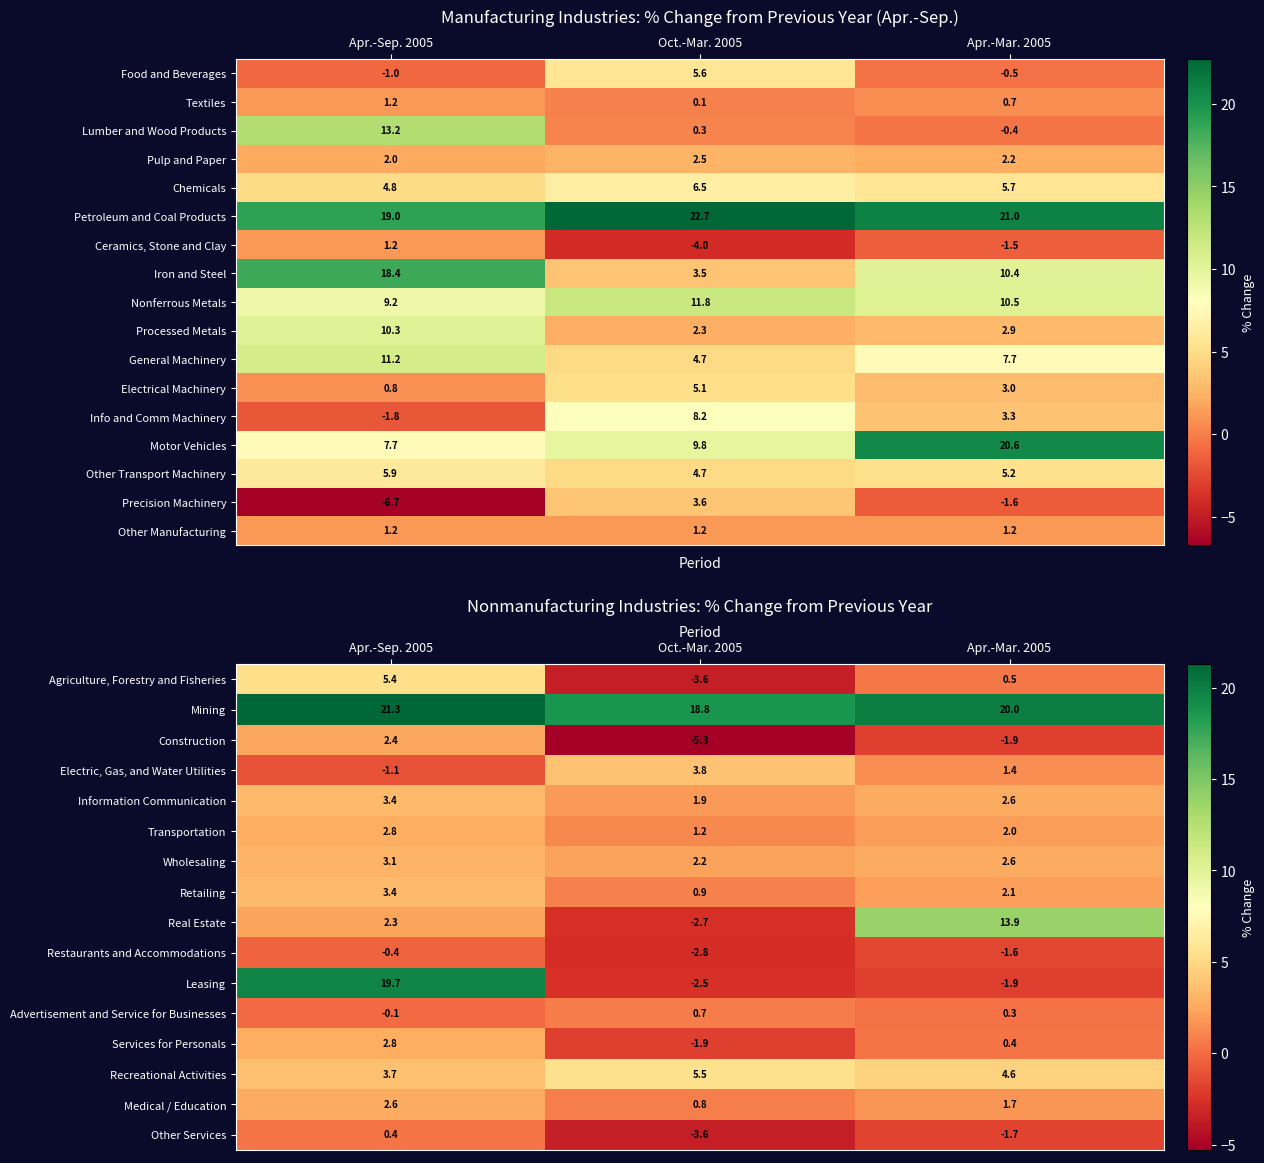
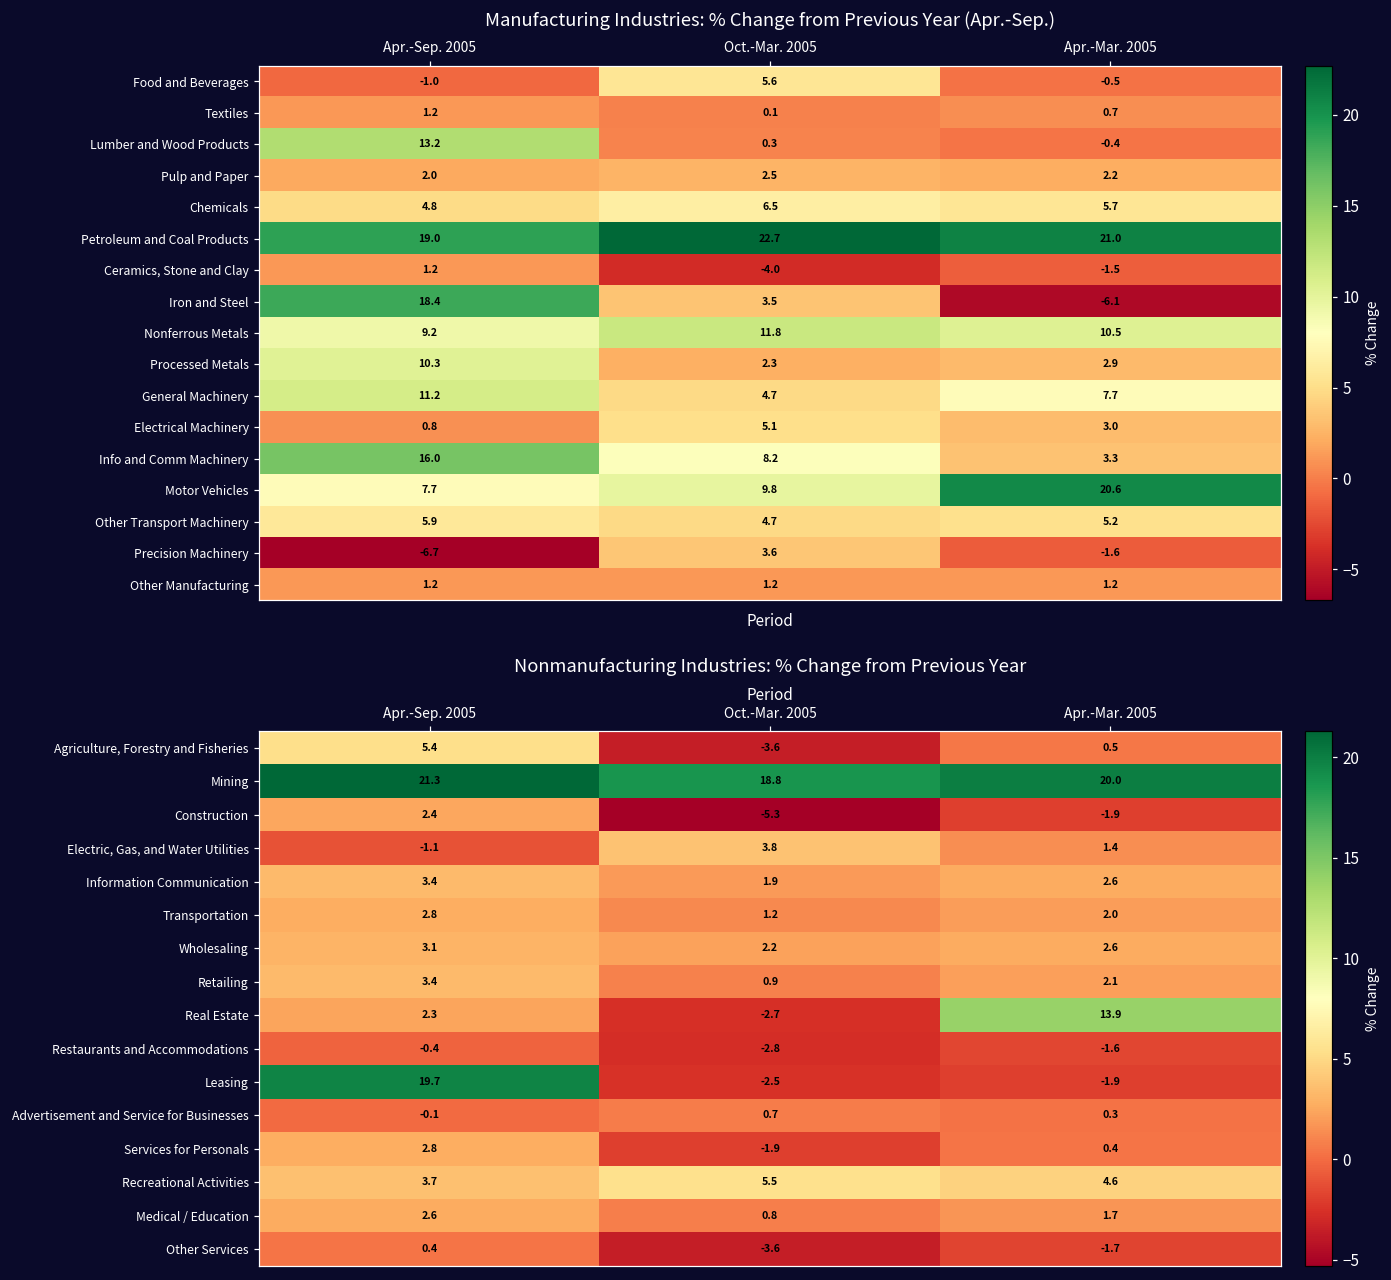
Manufacturing Industries: % Change from Previous Year (Apr.-Sep.), Iron and Steel, Apr.-Mar. 2005: 10.4 -> -6.1
Manufacturing Industries: % Change from Previous Year (Apr.-Sep.), Info and Comm Machinery, Apr.-Sep. 2005: -1.8 -> 16.0
